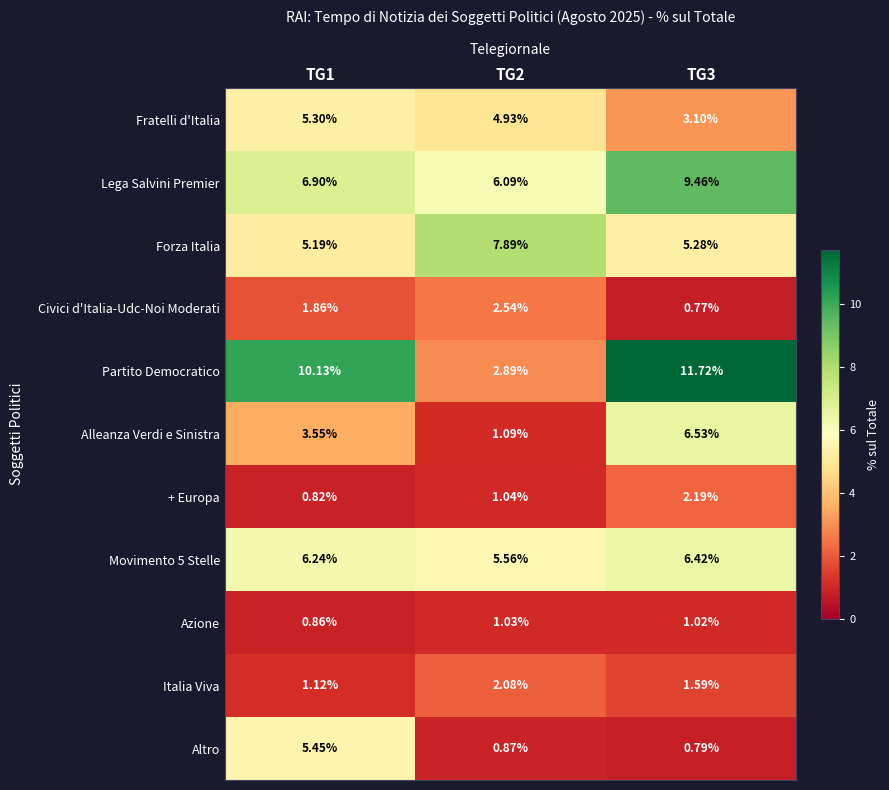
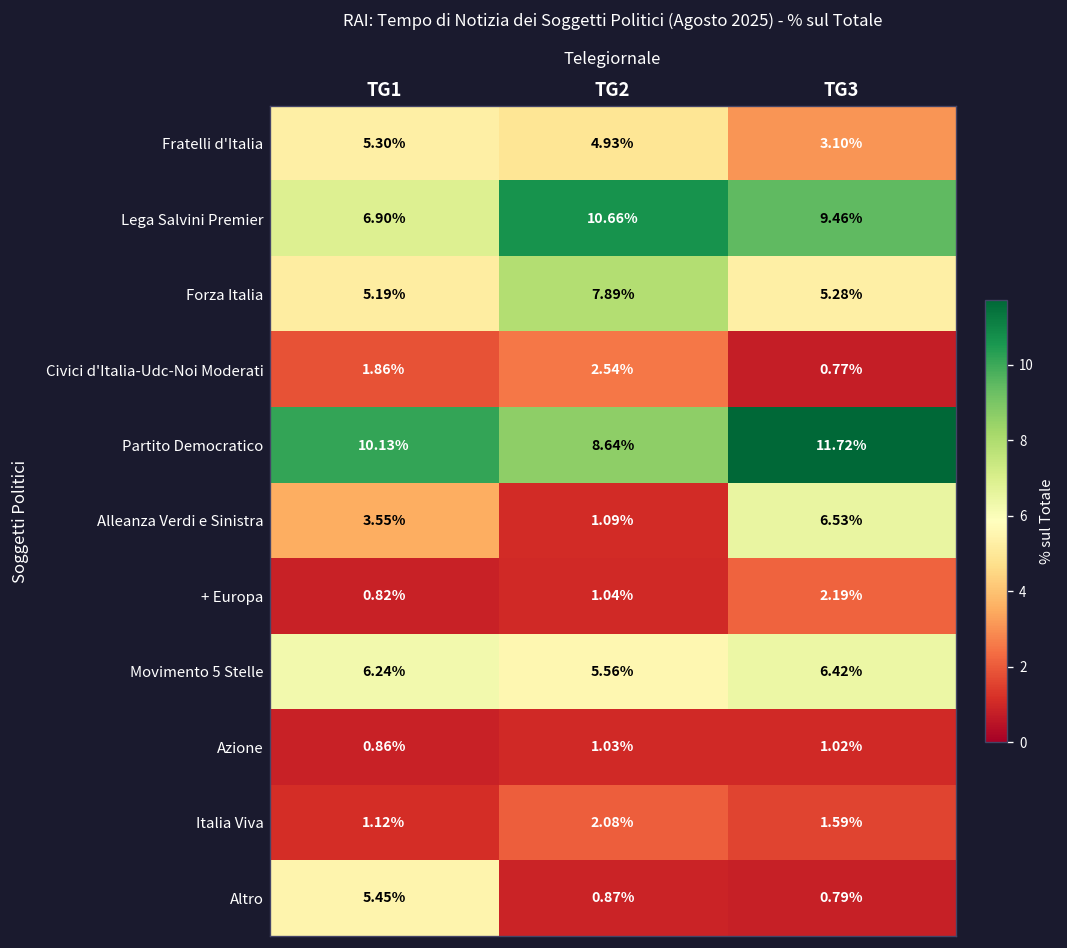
Lega Salvini Premier, TG2: 6.09% -> 10.66%
Partito Democratico, TG2: 2.89% -> 8.64%
